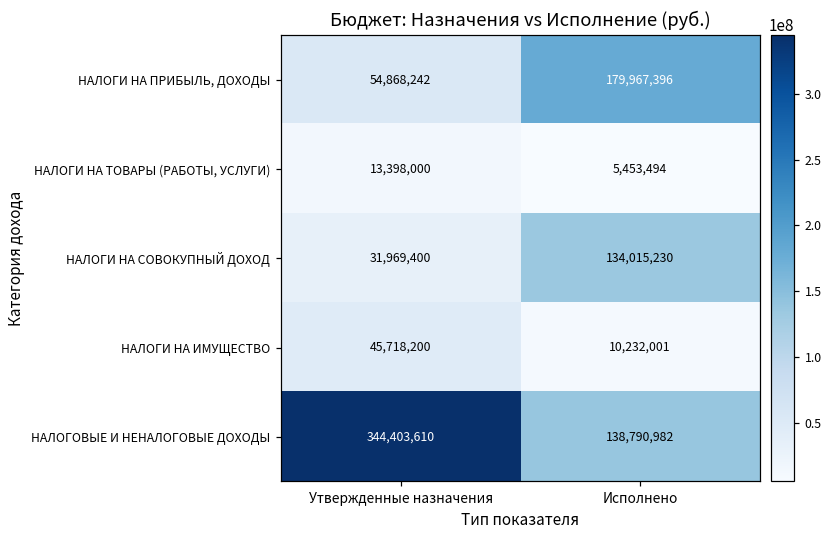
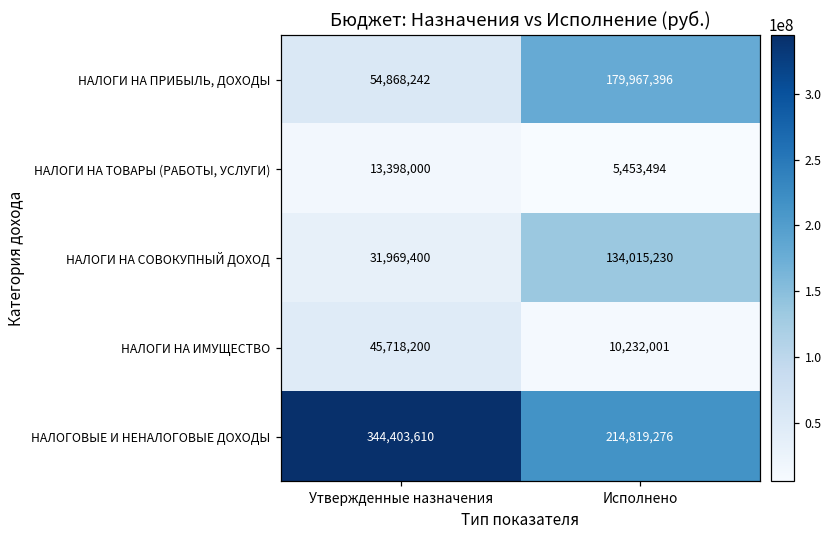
НАЛОГОВЫЕ И НЕНАЛОГОВЫЕ ДОХОДЫ, Исполнено: 138,790,982 -> 214,819,276
